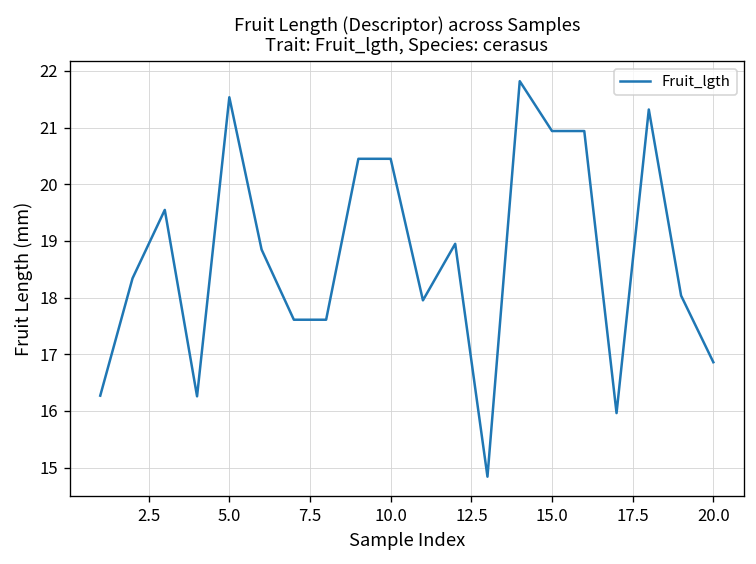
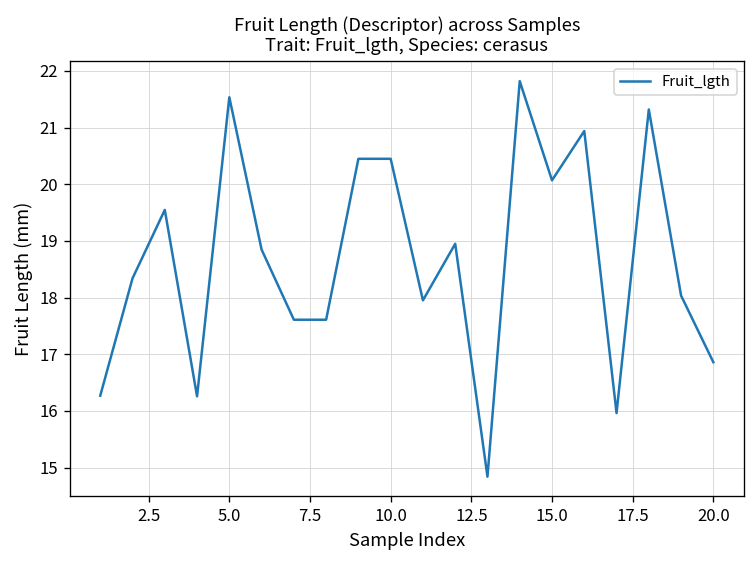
15.0: 20.9 -> 20.1
